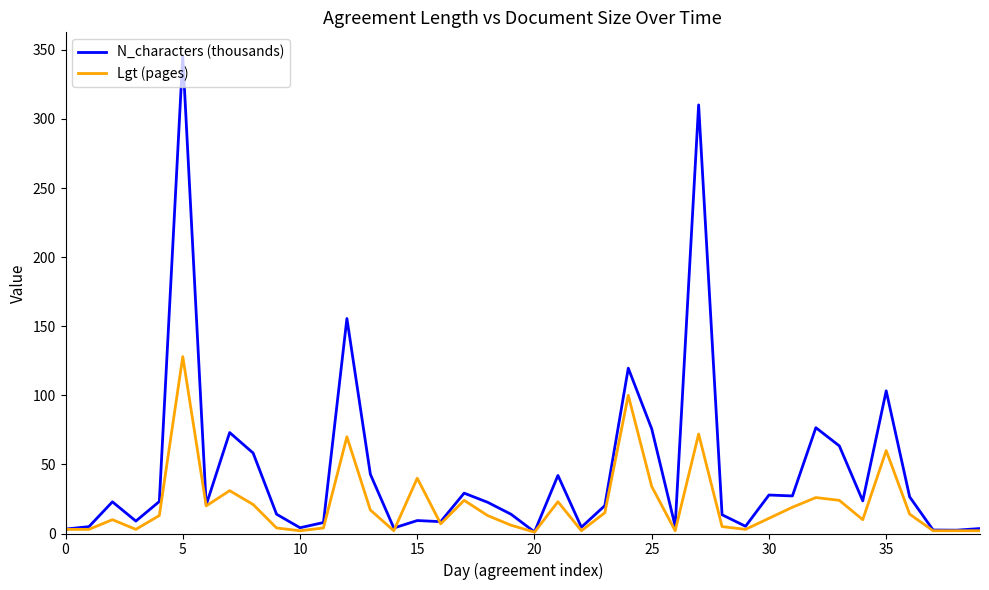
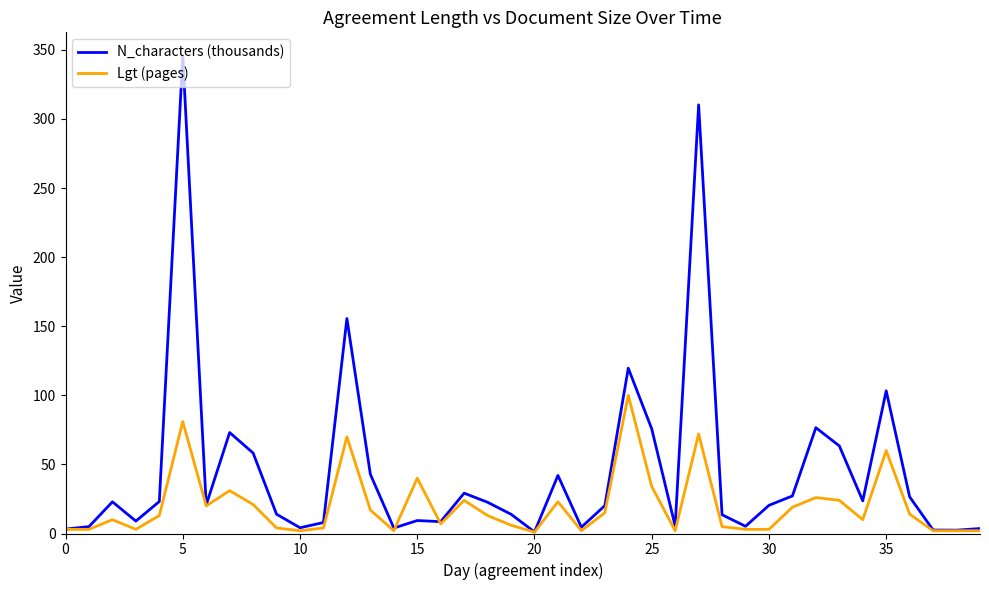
Lgt (pages), 5: 128 -> 81
N_characters (thousands), 30: 28 -> 20
Lgt (pages), 30: 11 -> 3
